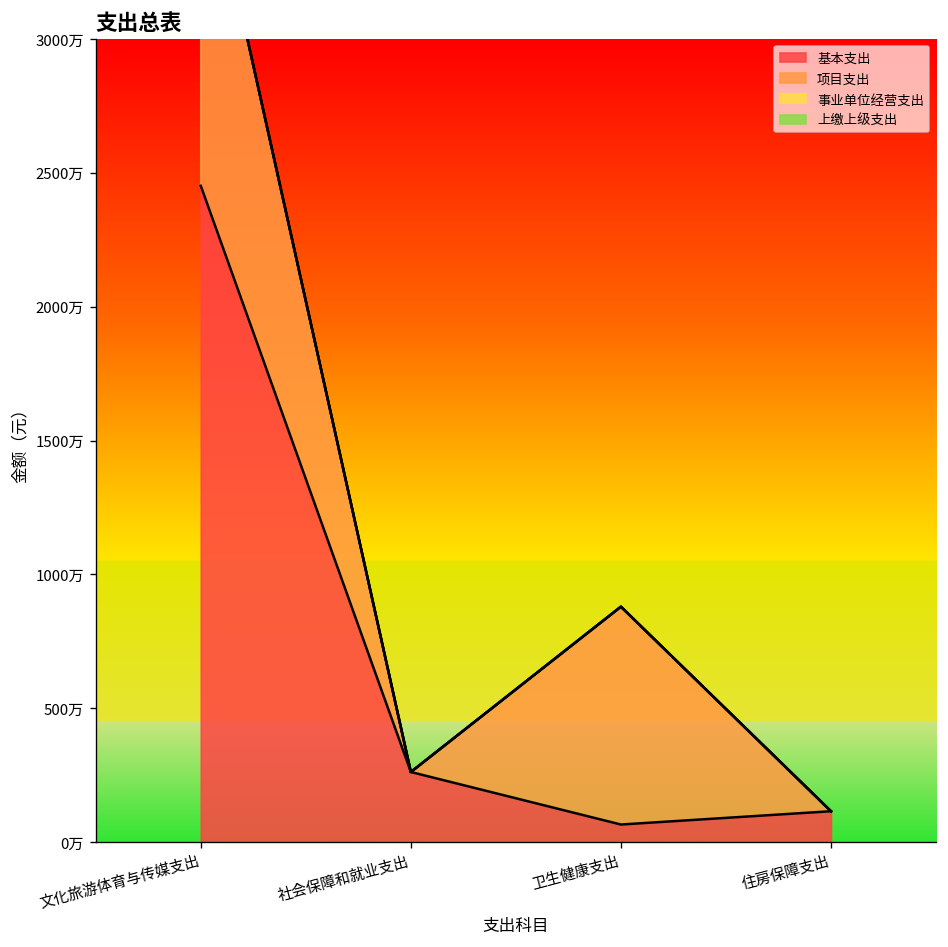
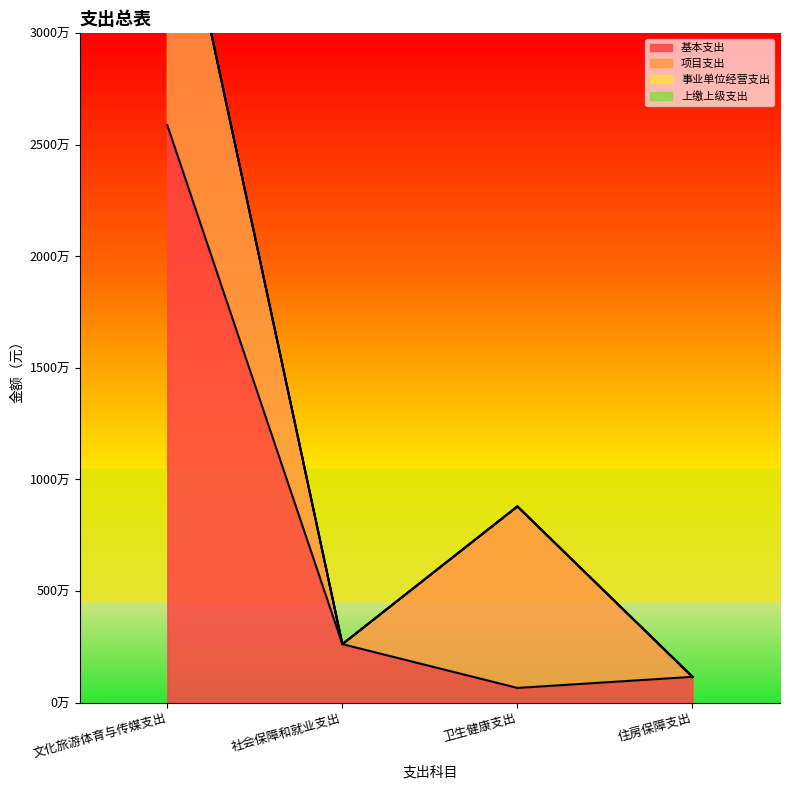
基本支出, 文化旅游体育与传媒支出: 2450万 -> 2590万
